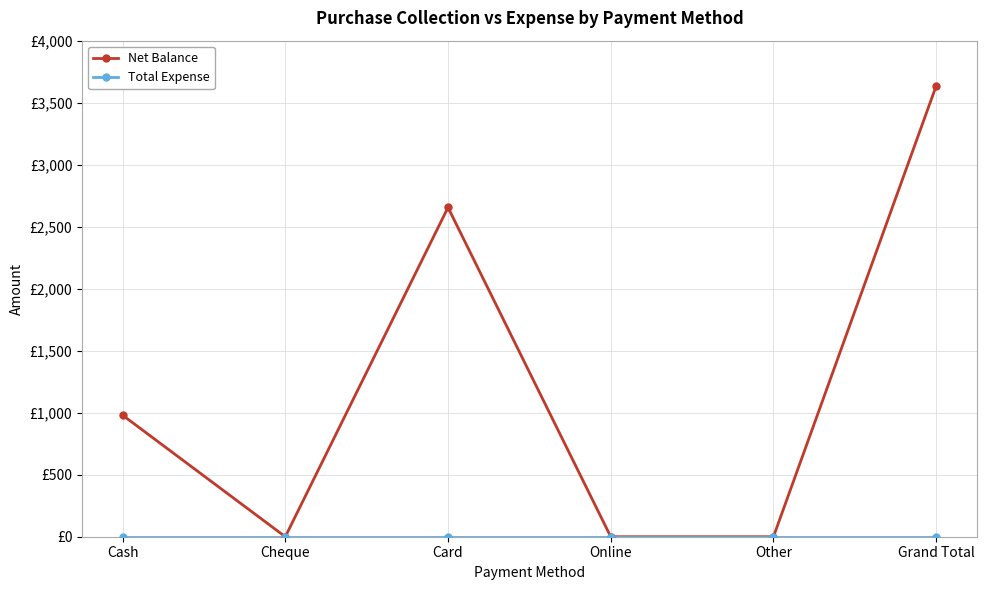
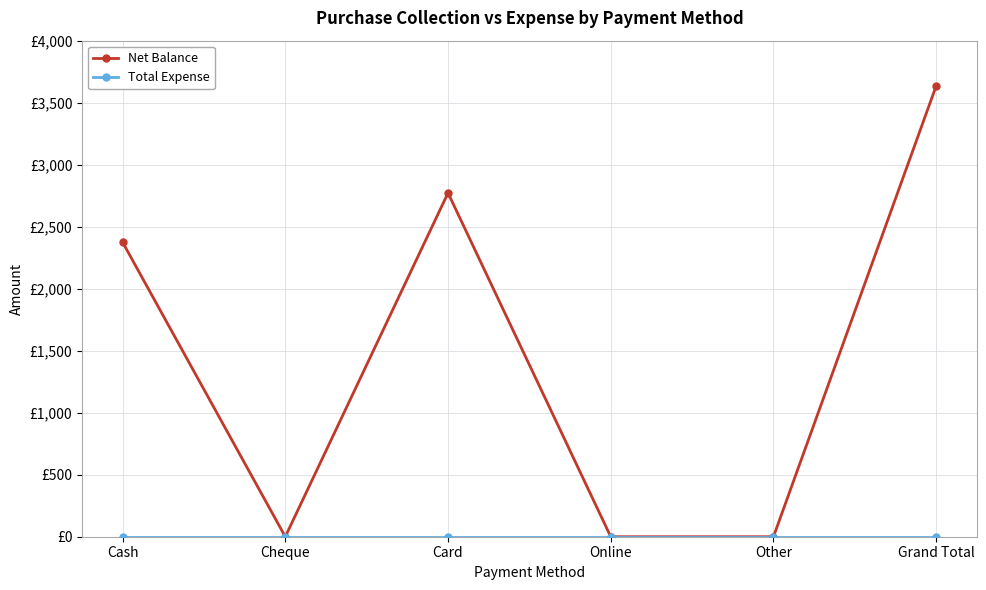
Net Balance, Cash: £980 -> £2,380
Net Balance, Card: £2,660 -> £2,770
